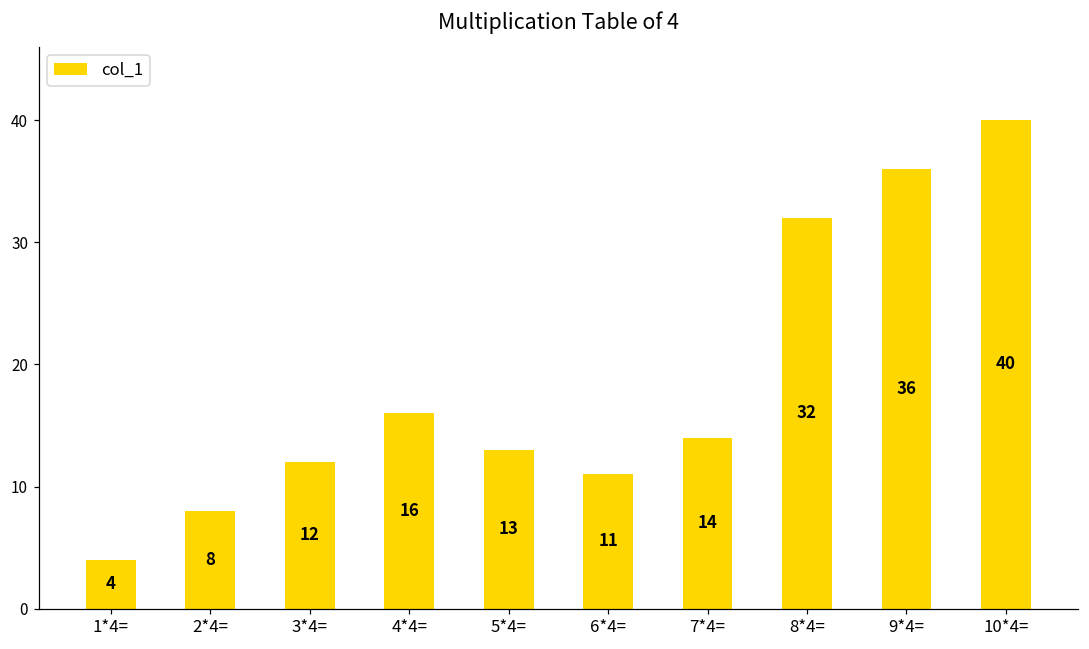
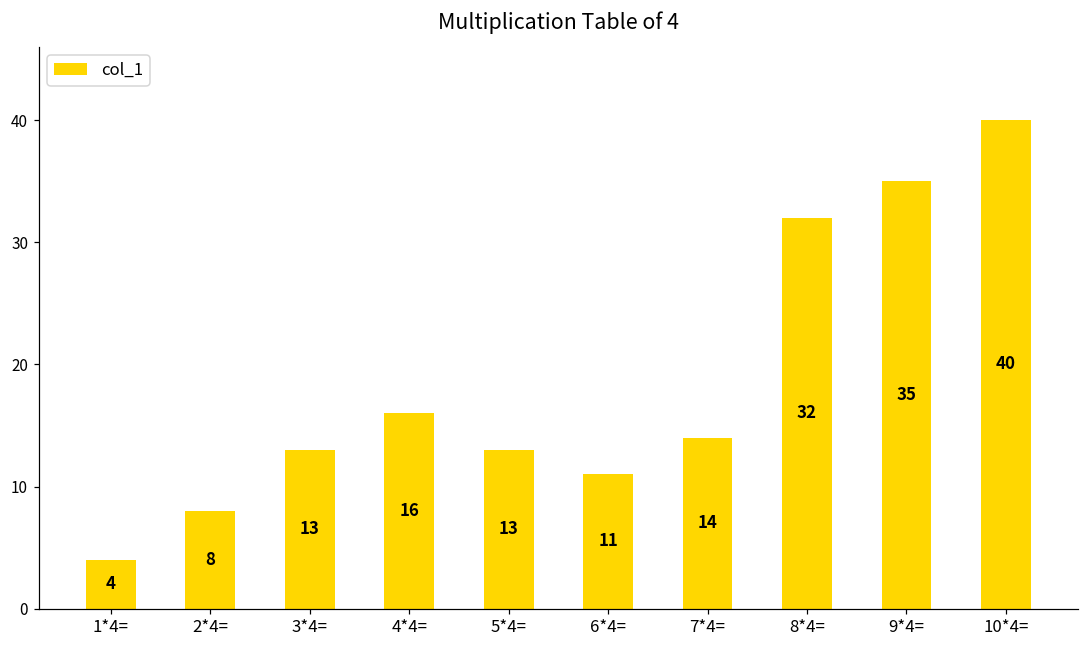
3*4=: 12 -> 13
9*4=: 36 -> 35
